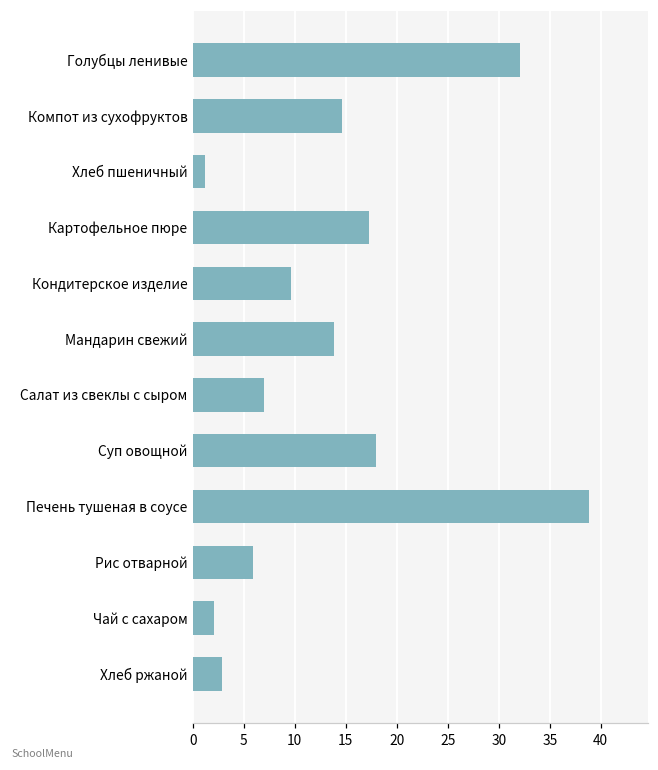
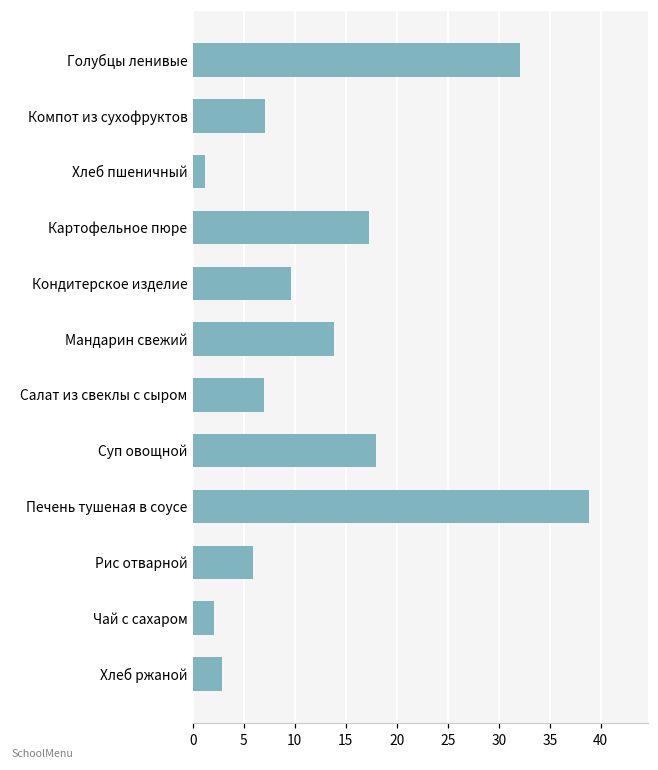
Компот из сухофруктов: 15 -> 7
